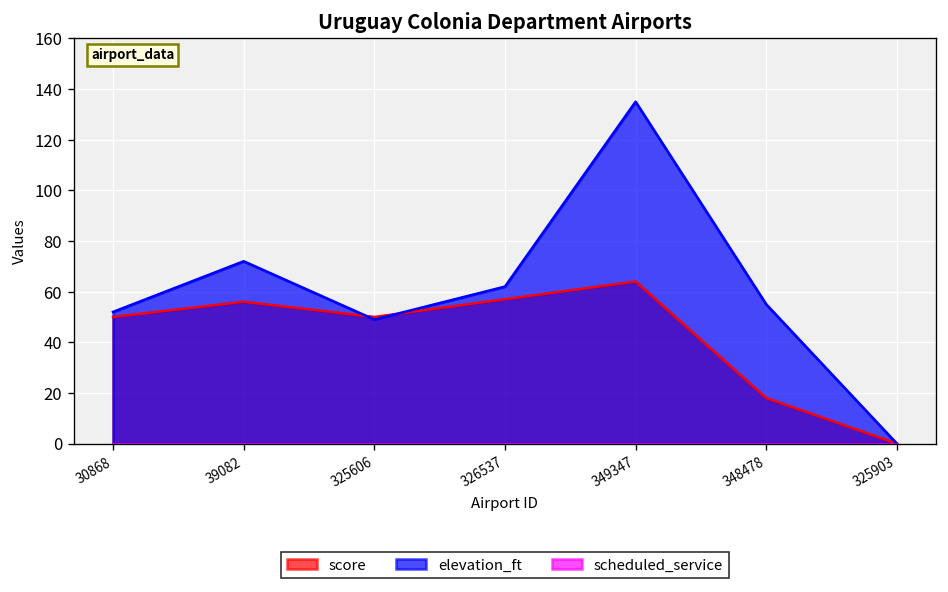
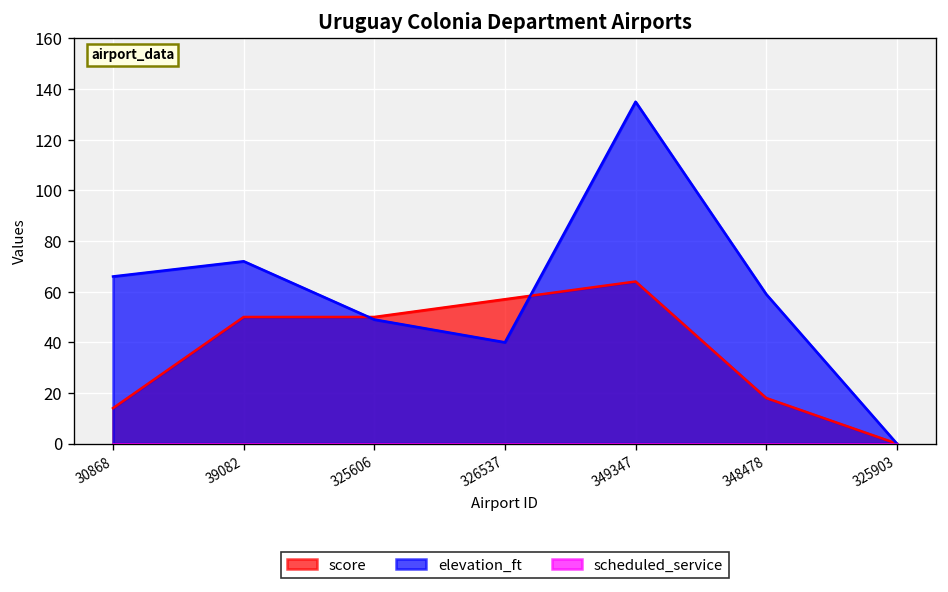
score, 30868: 50 -> 14
elevation_ft, 30868: 52 -> 66
score, 39082: 56 -> 50
elevation_ft, 326537: 62 -> 40
elevation_ft, 348478: 55 -> 59
